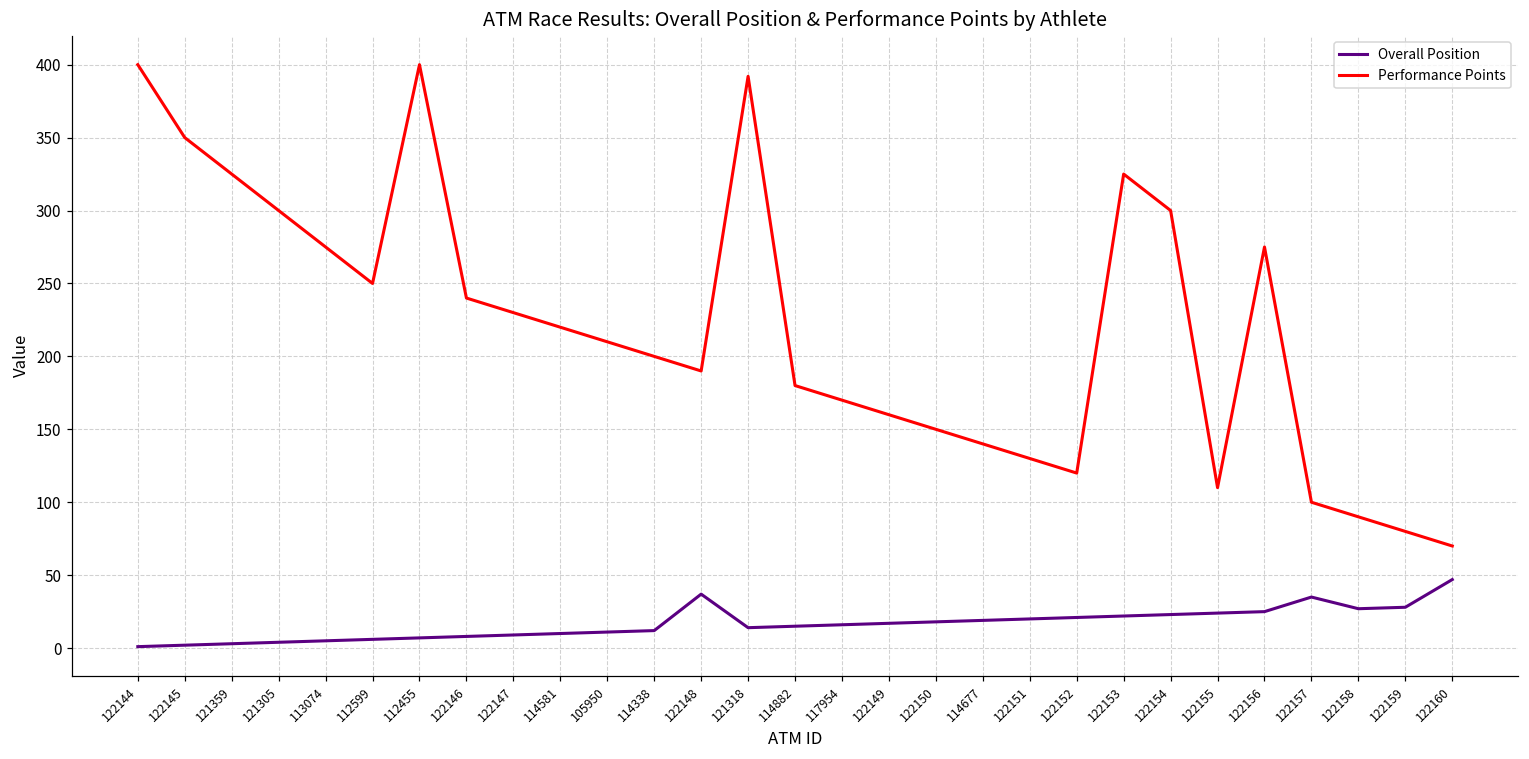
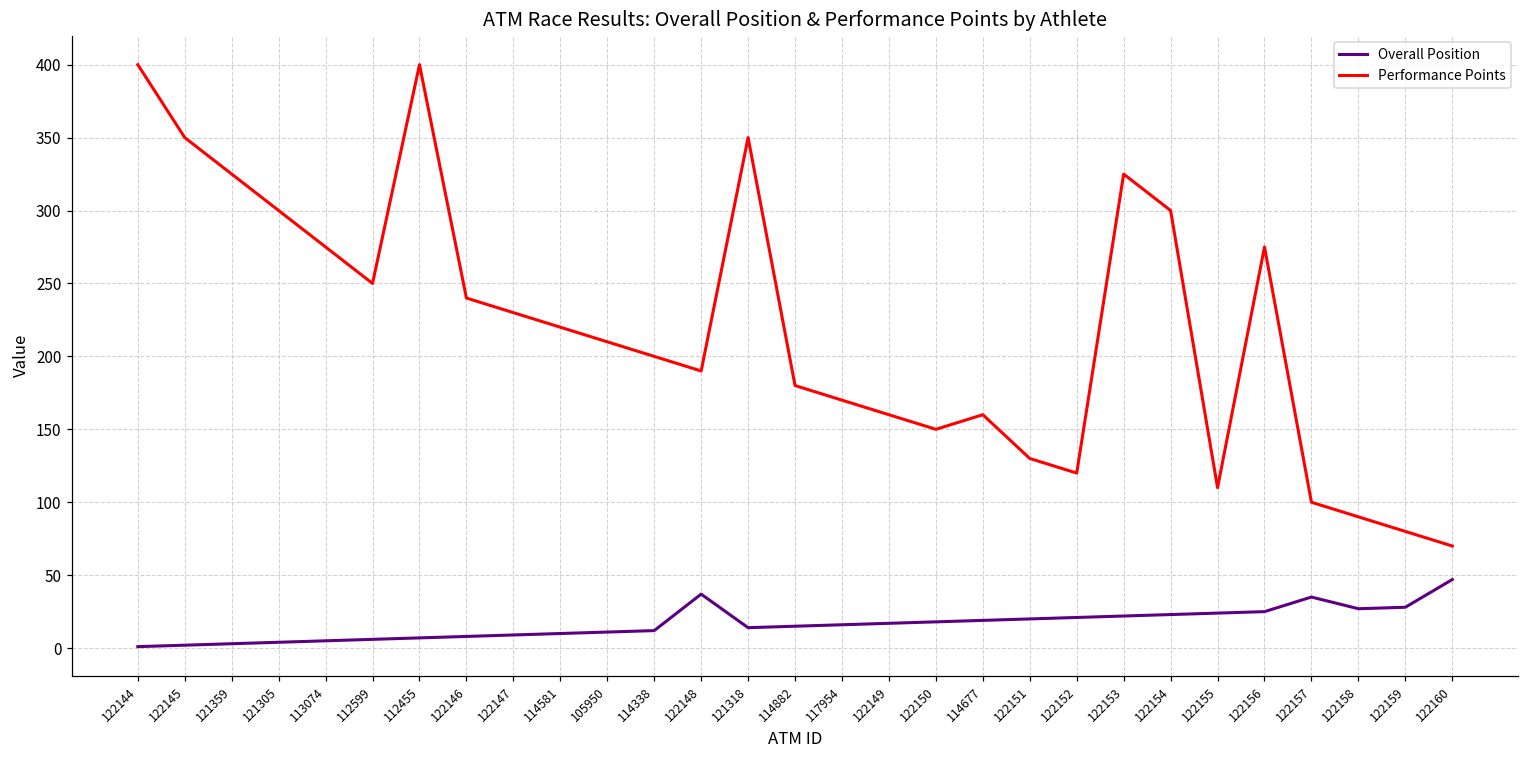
Performance Points, 121318: 392 -> 350
Performance Points, 114677: 140 -> 160
